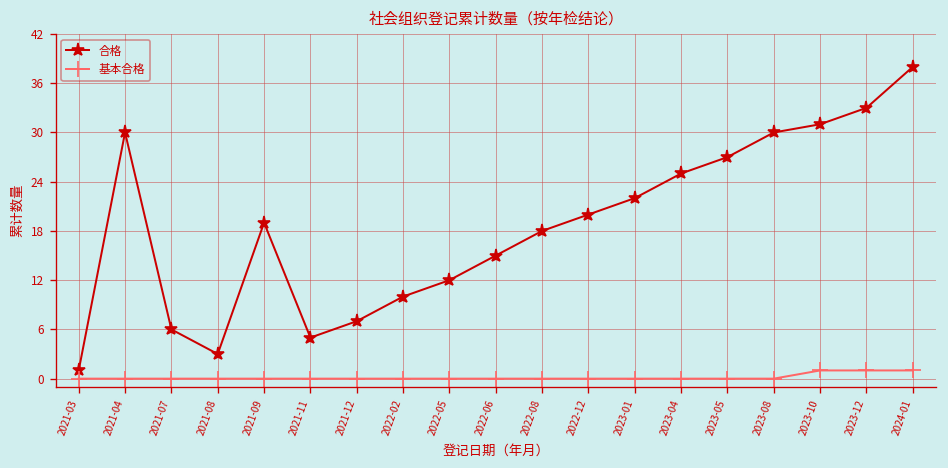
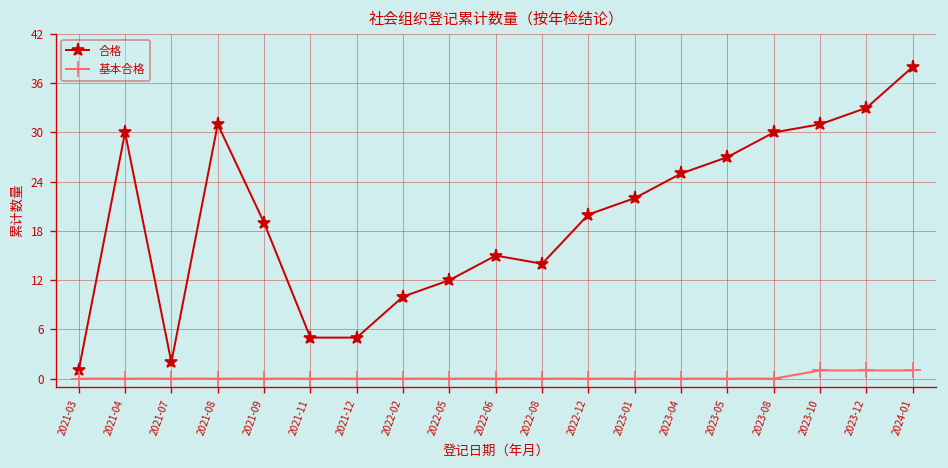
合格, 2021-07: 6 -> 2
合格, 2021-08: 3 -> 31
合格, 2021-12: 7 -> 5
合格, 2022-08: 18 -> 14
